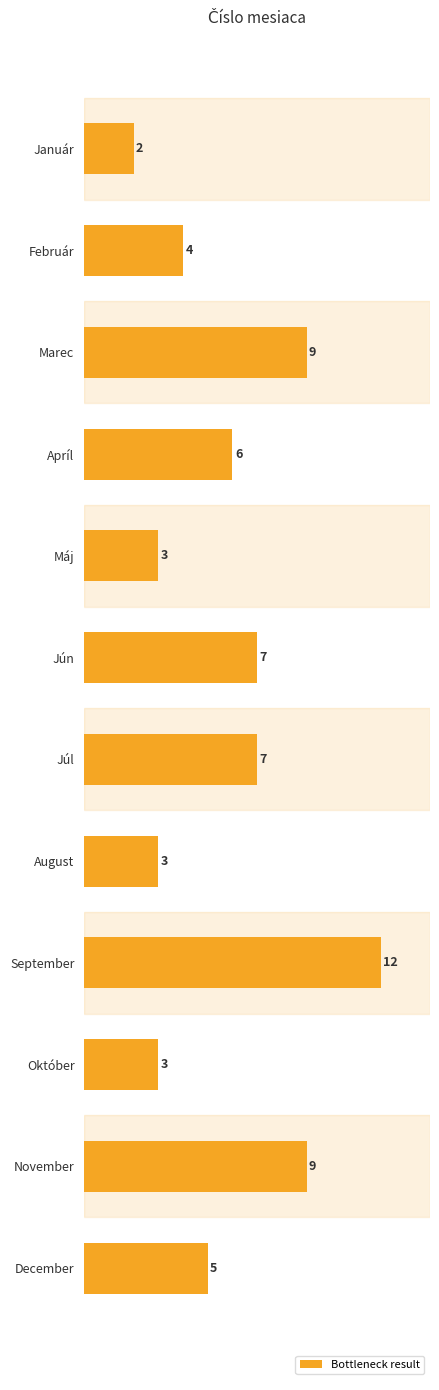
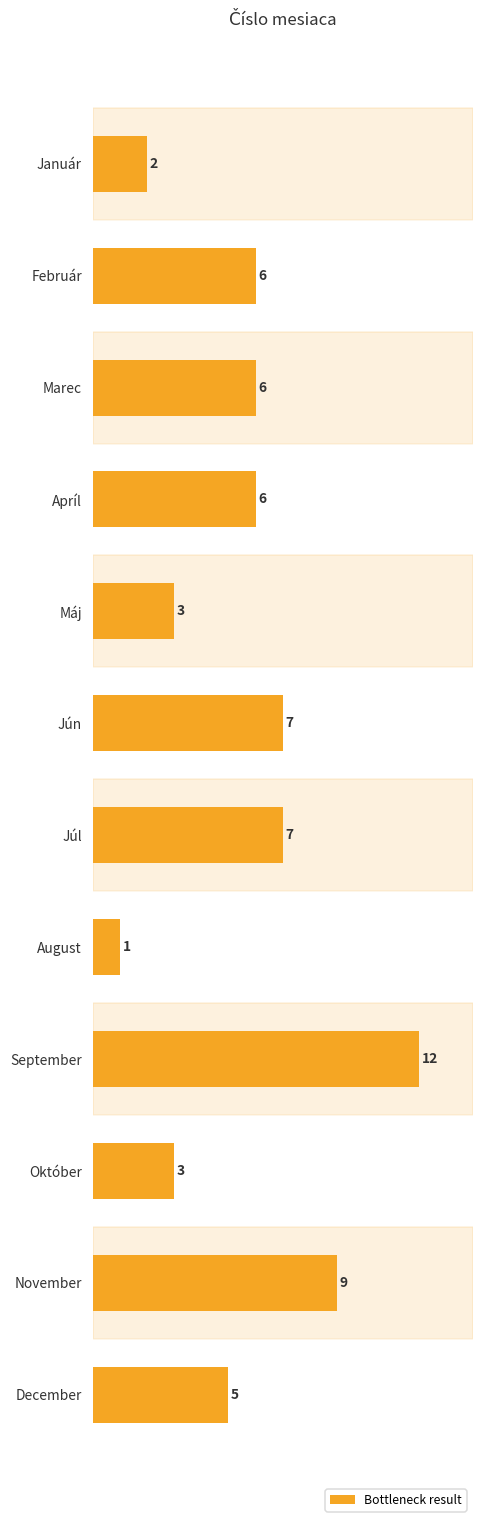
Február: 4 -> 6
Marec: 9 -> 6
August: 3 -> 1
